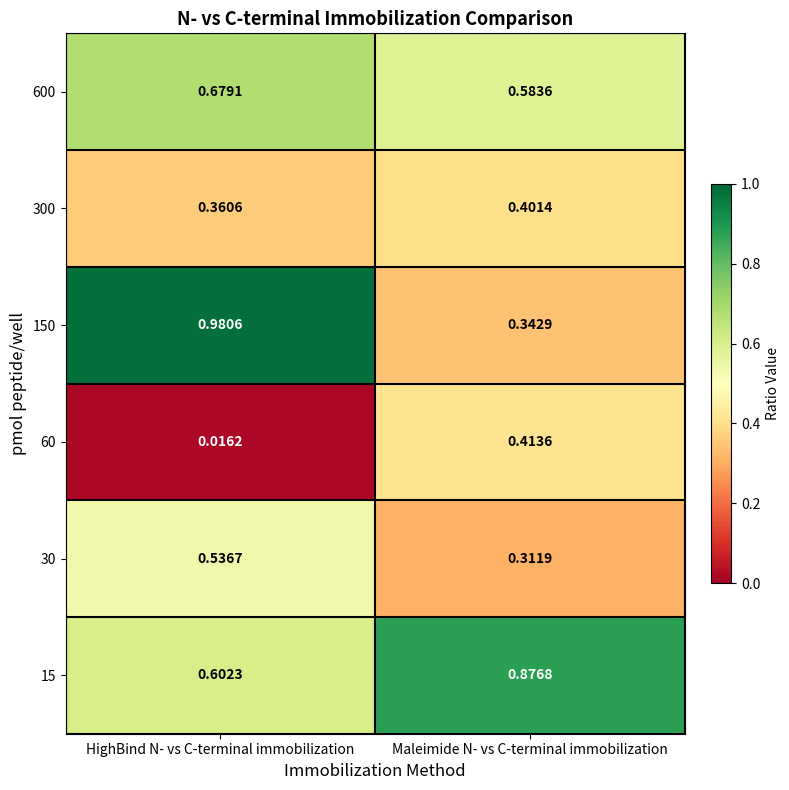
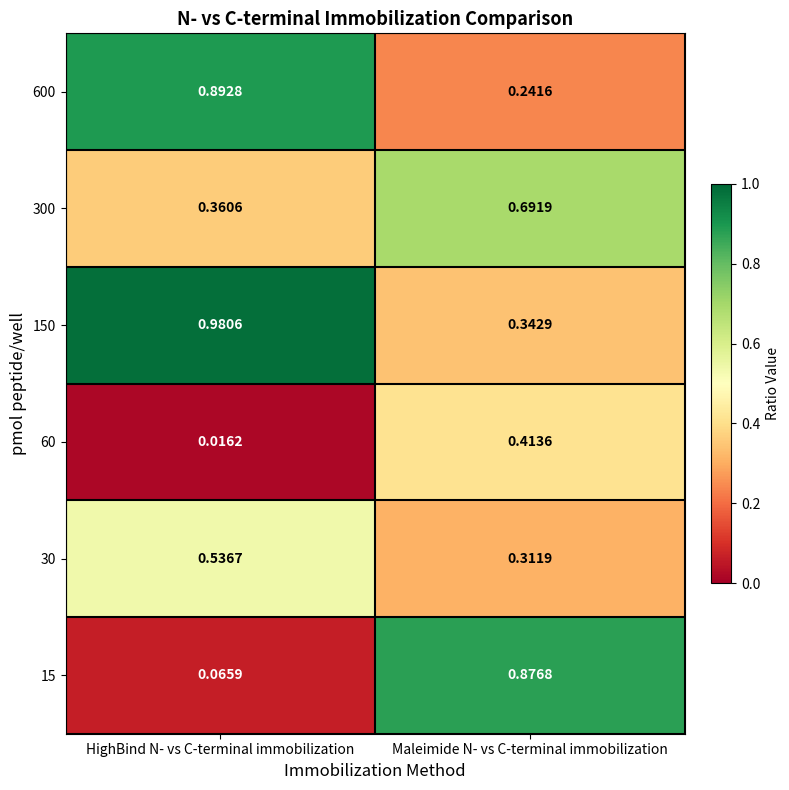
600, HighBind N- vs C-terminal immobilization: 0.6791 -> 0.8928
600, Maleimide N- vs C-terminal immobilization: 0.5836 -> 0.2416
300, Maleimide N- vs C-terminal immobilization: 0.4014 -> 0.6919
15, HighBind N- vs C-terminal immobilization: 0.6023 -> 0.0659
